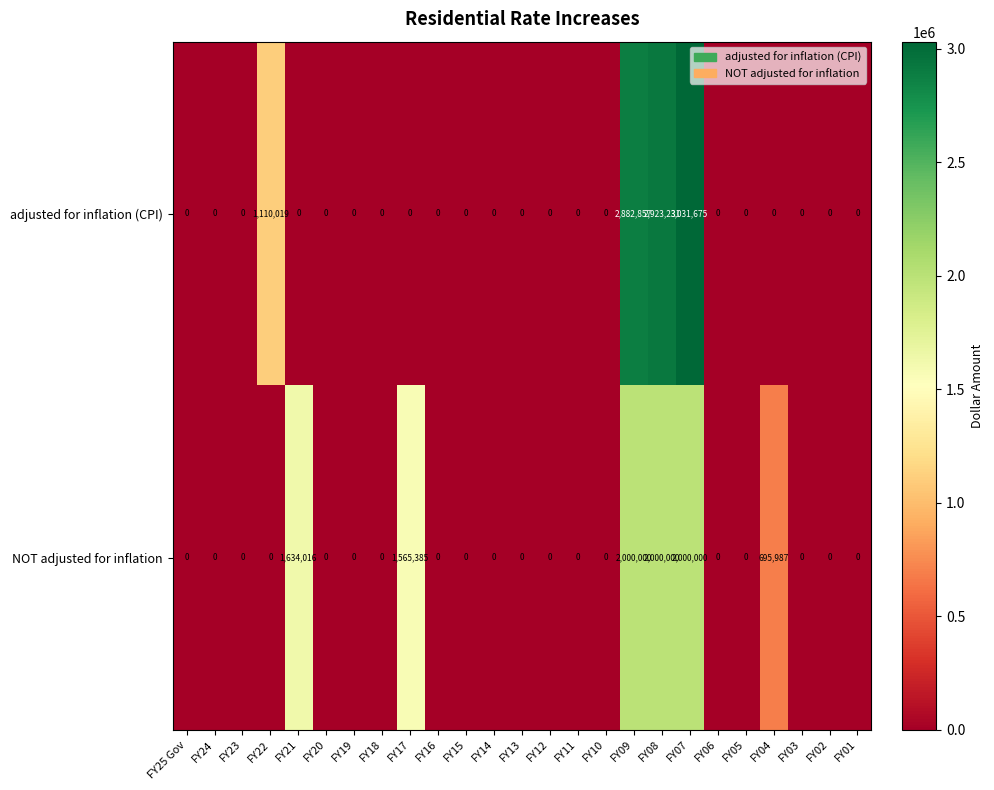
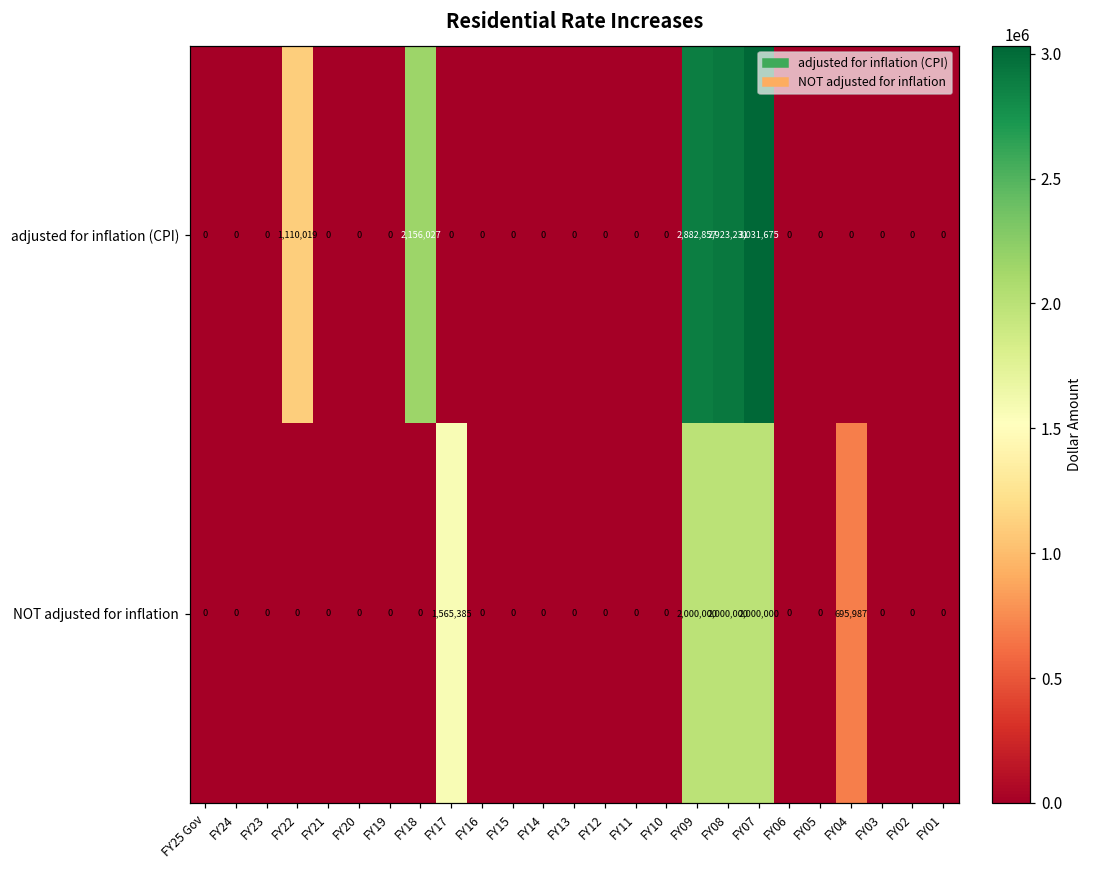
adjusted for inflation (CPI), FY18: 0 -> 2,156,027
NOT adjusted for inflation, FY21: 1,634,016 -> 0
